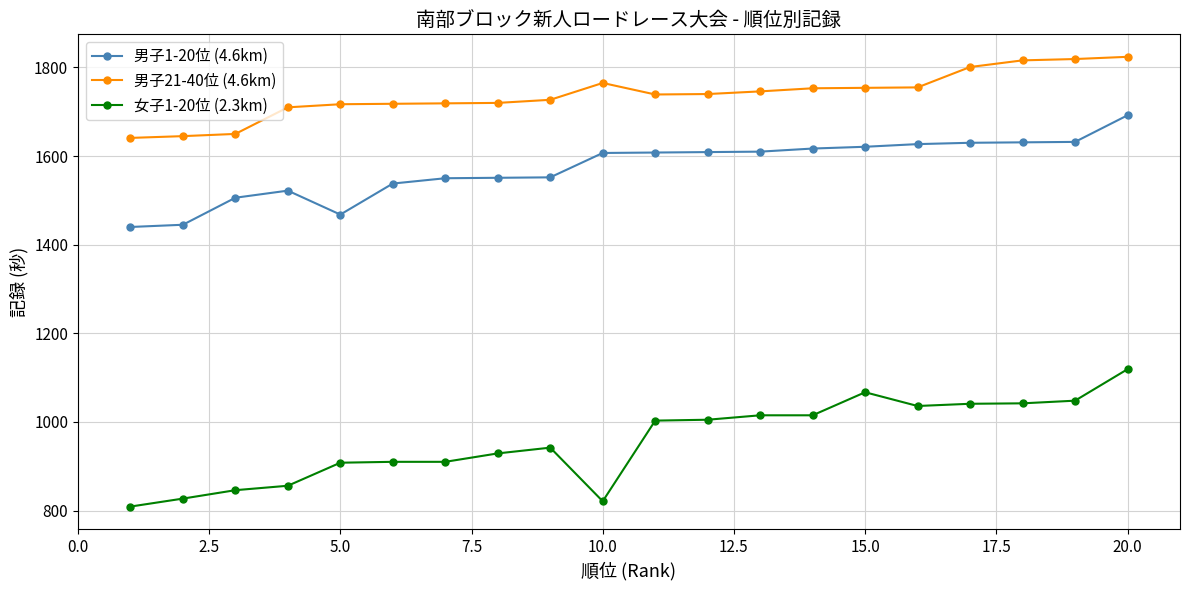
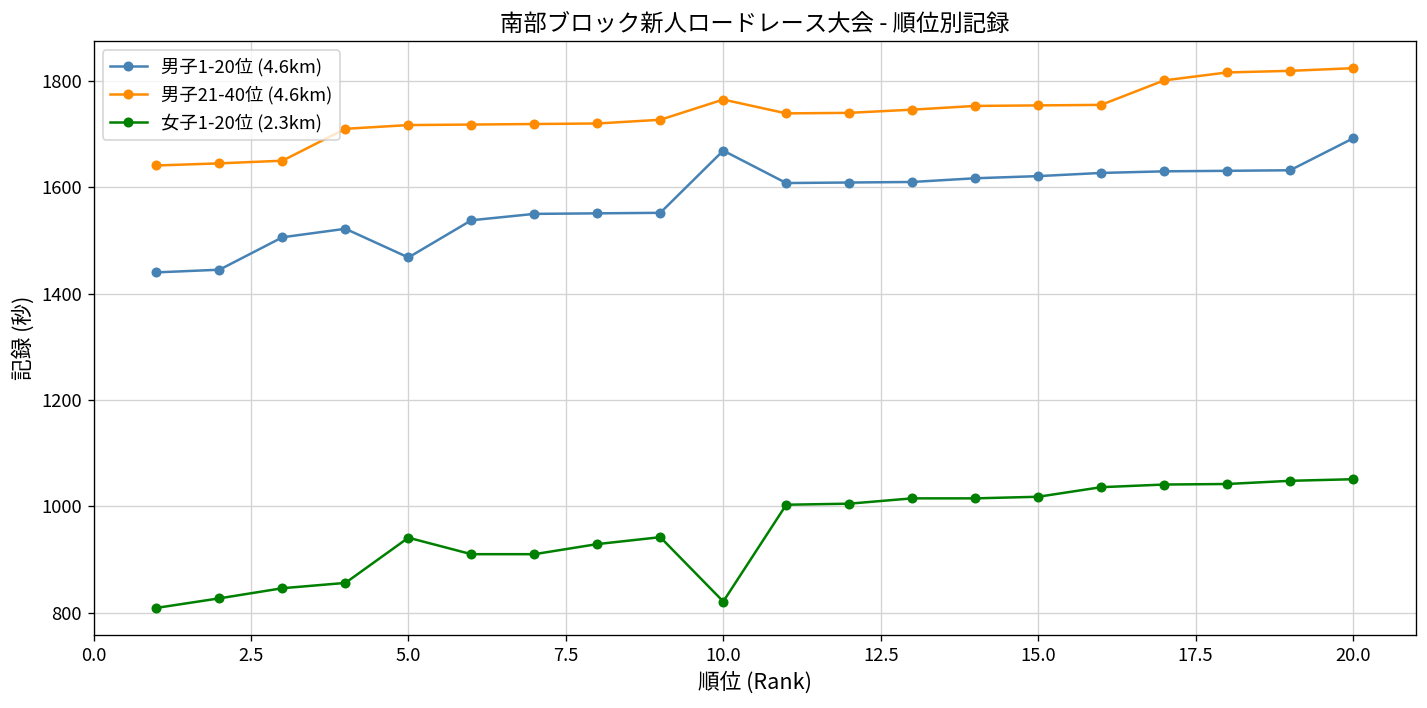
女子1-20位 (2.3km), 5.0: 910 -> 940
男子1-20位 (4.6km), 10.0: 1610 -> 1670
女子1-20位 (2.3km), 15.0: 1070 -> 1020
女子1-20位 (2.3km), 20.0: 1120 -> 1050
